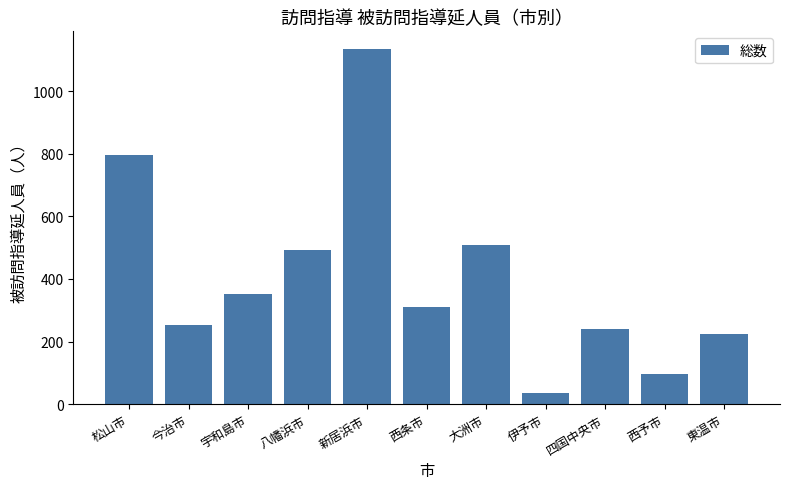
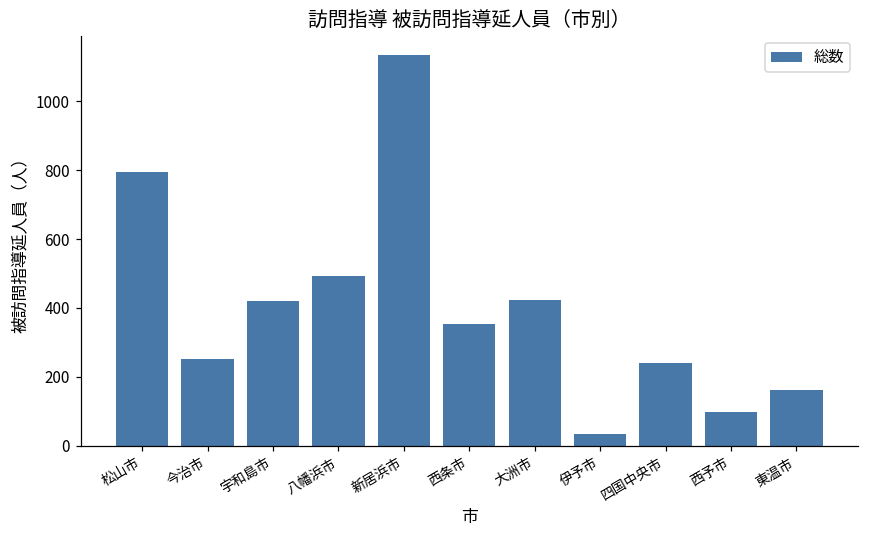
宇和島市: 350 -> 420
西条市: 310 -> 350
大洲市: 510 -> 420
東温市: 220 -> 160
